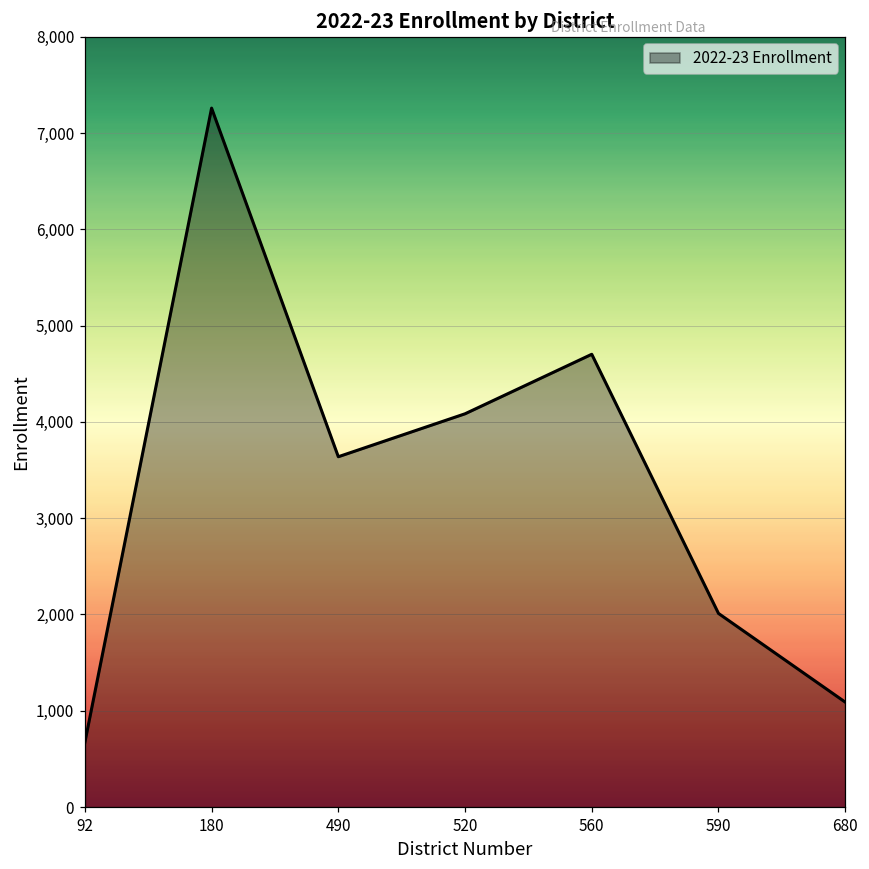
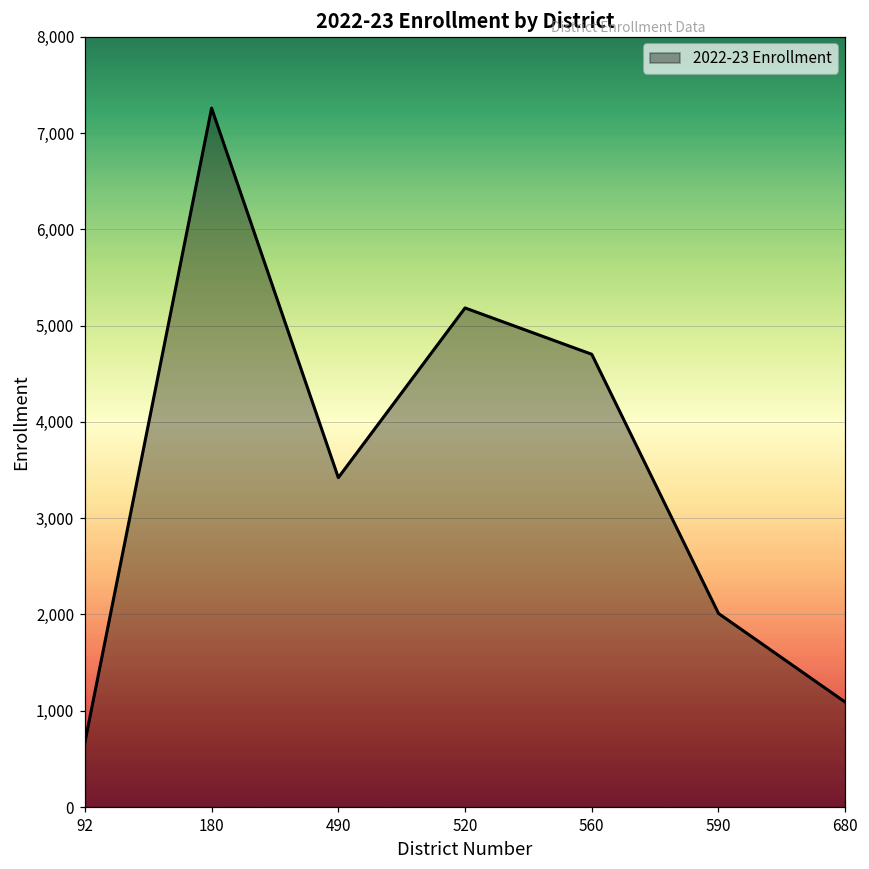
490: 3,600 -> 3,400
520: 4,100 -> 5,200
